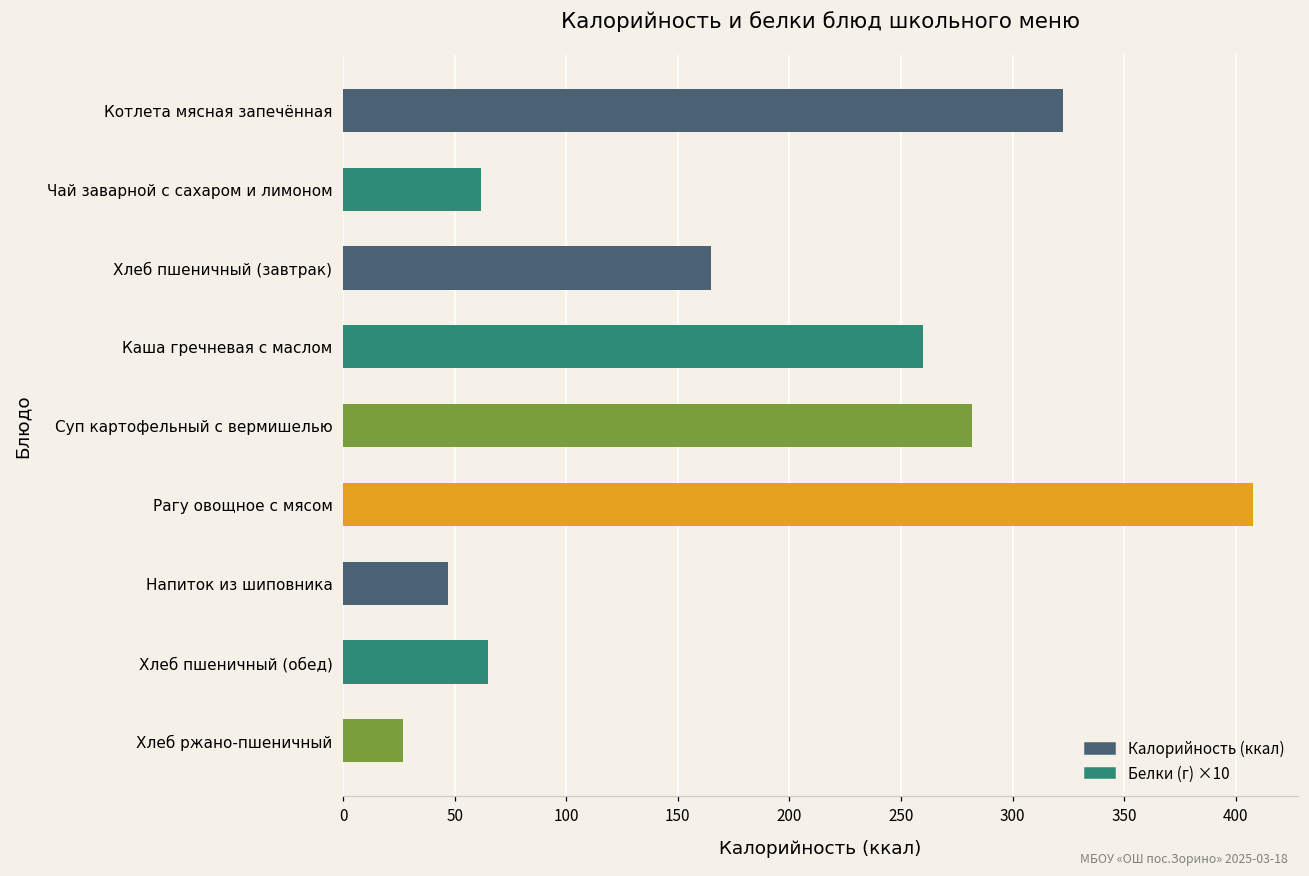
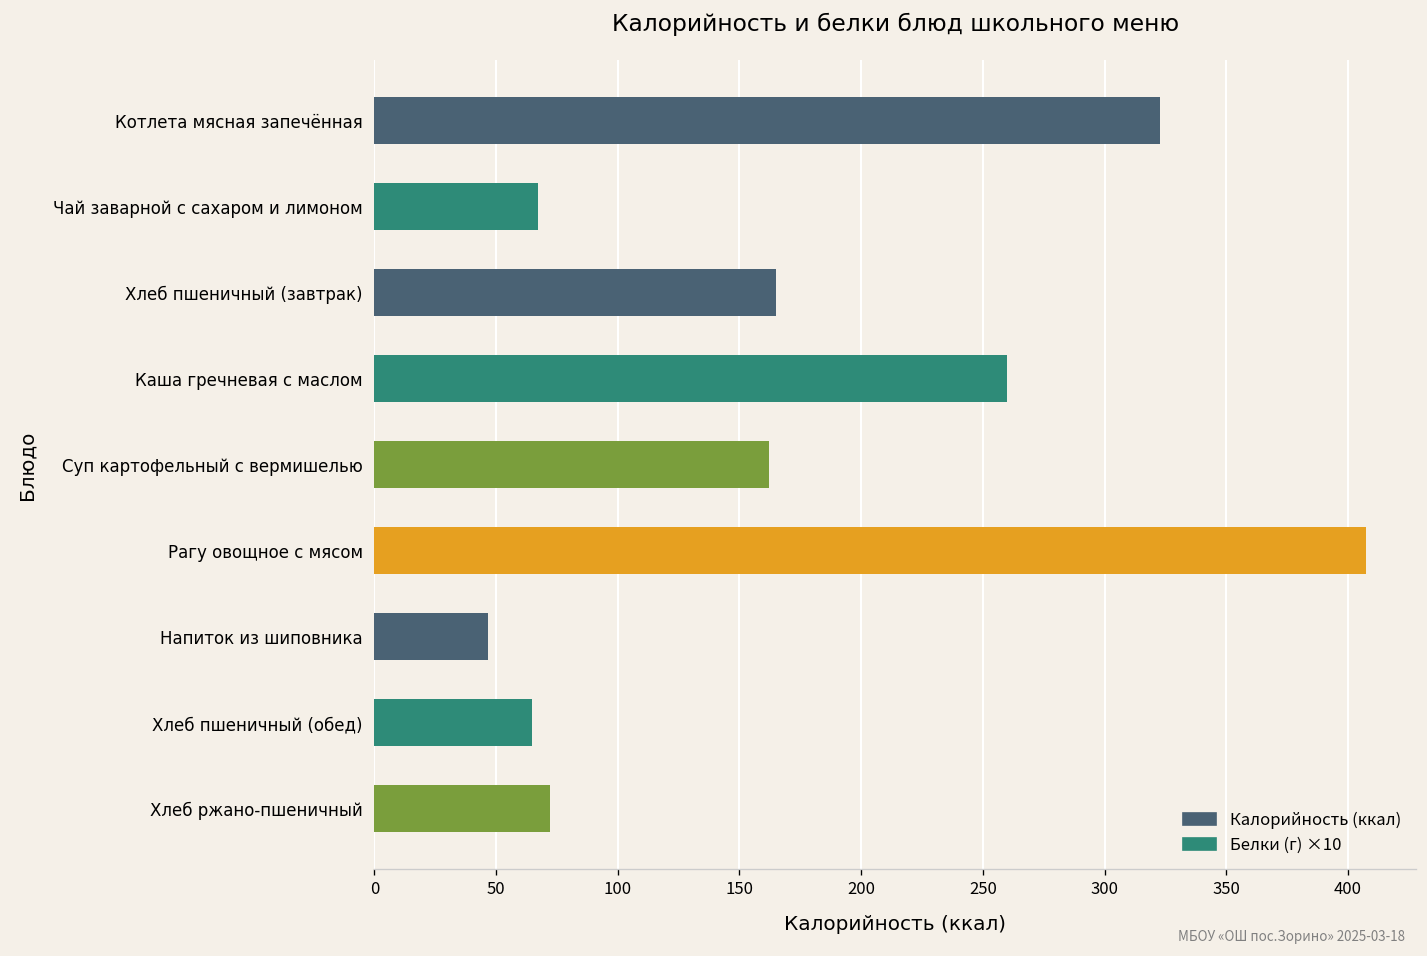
Чай заварной с сахаром и лимоном: 62 -> 67
Суп картофельный с вермишелью: 282 -> 162
Хлеб ржано-пшеничный: 27 -> 72
